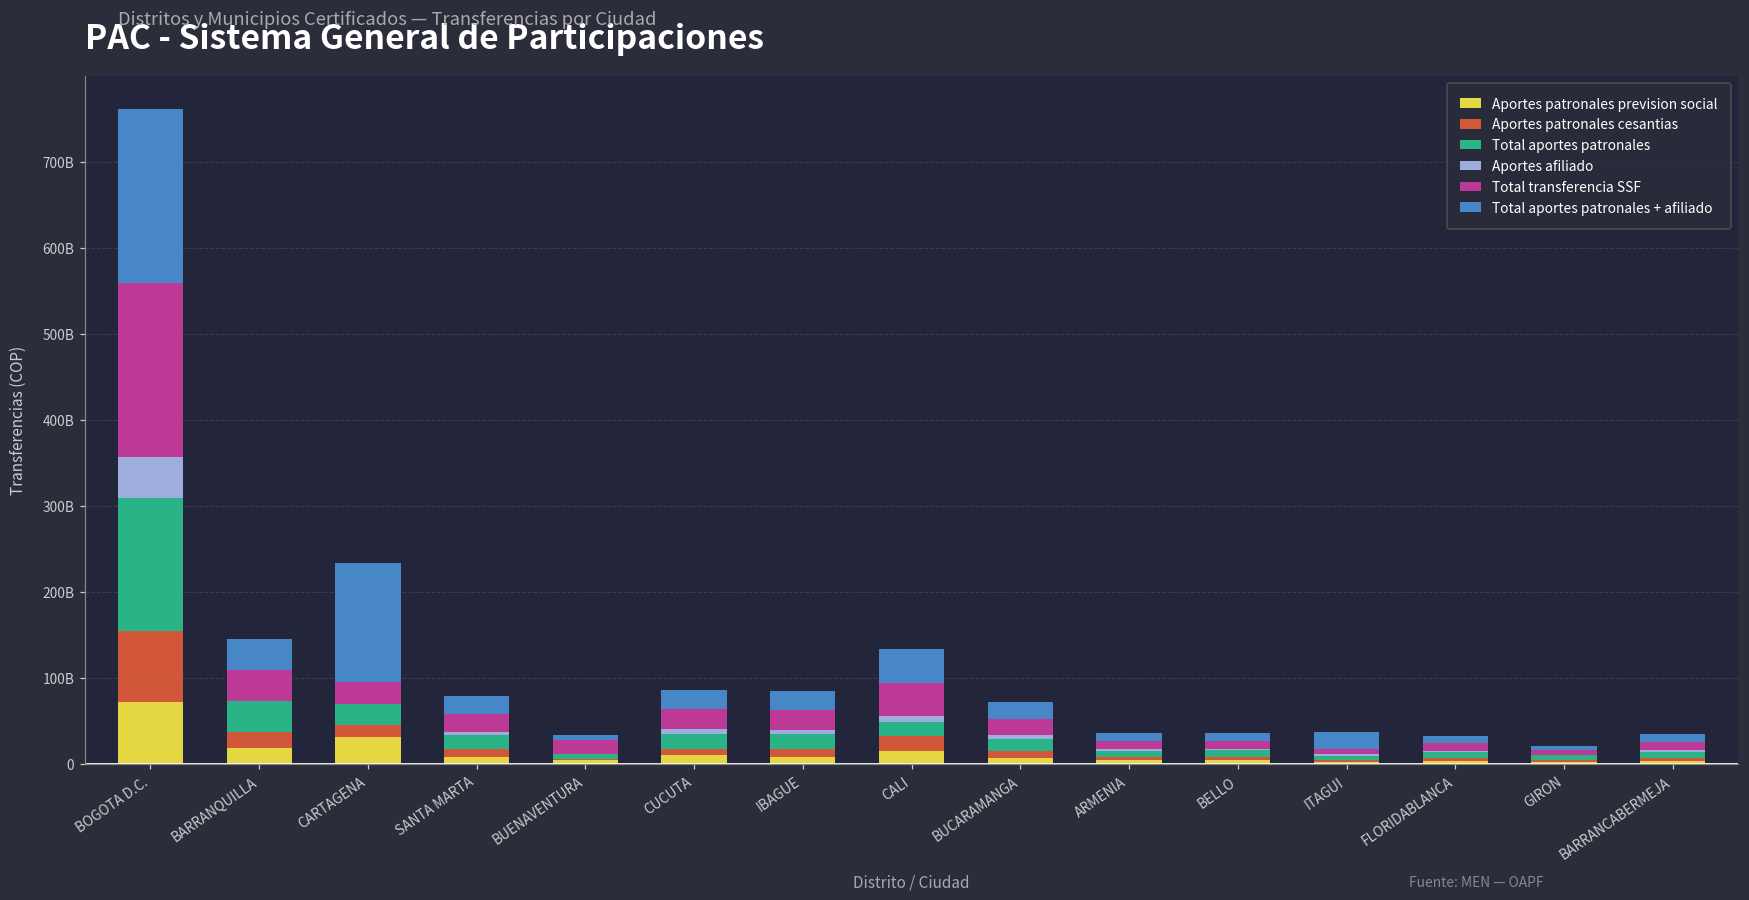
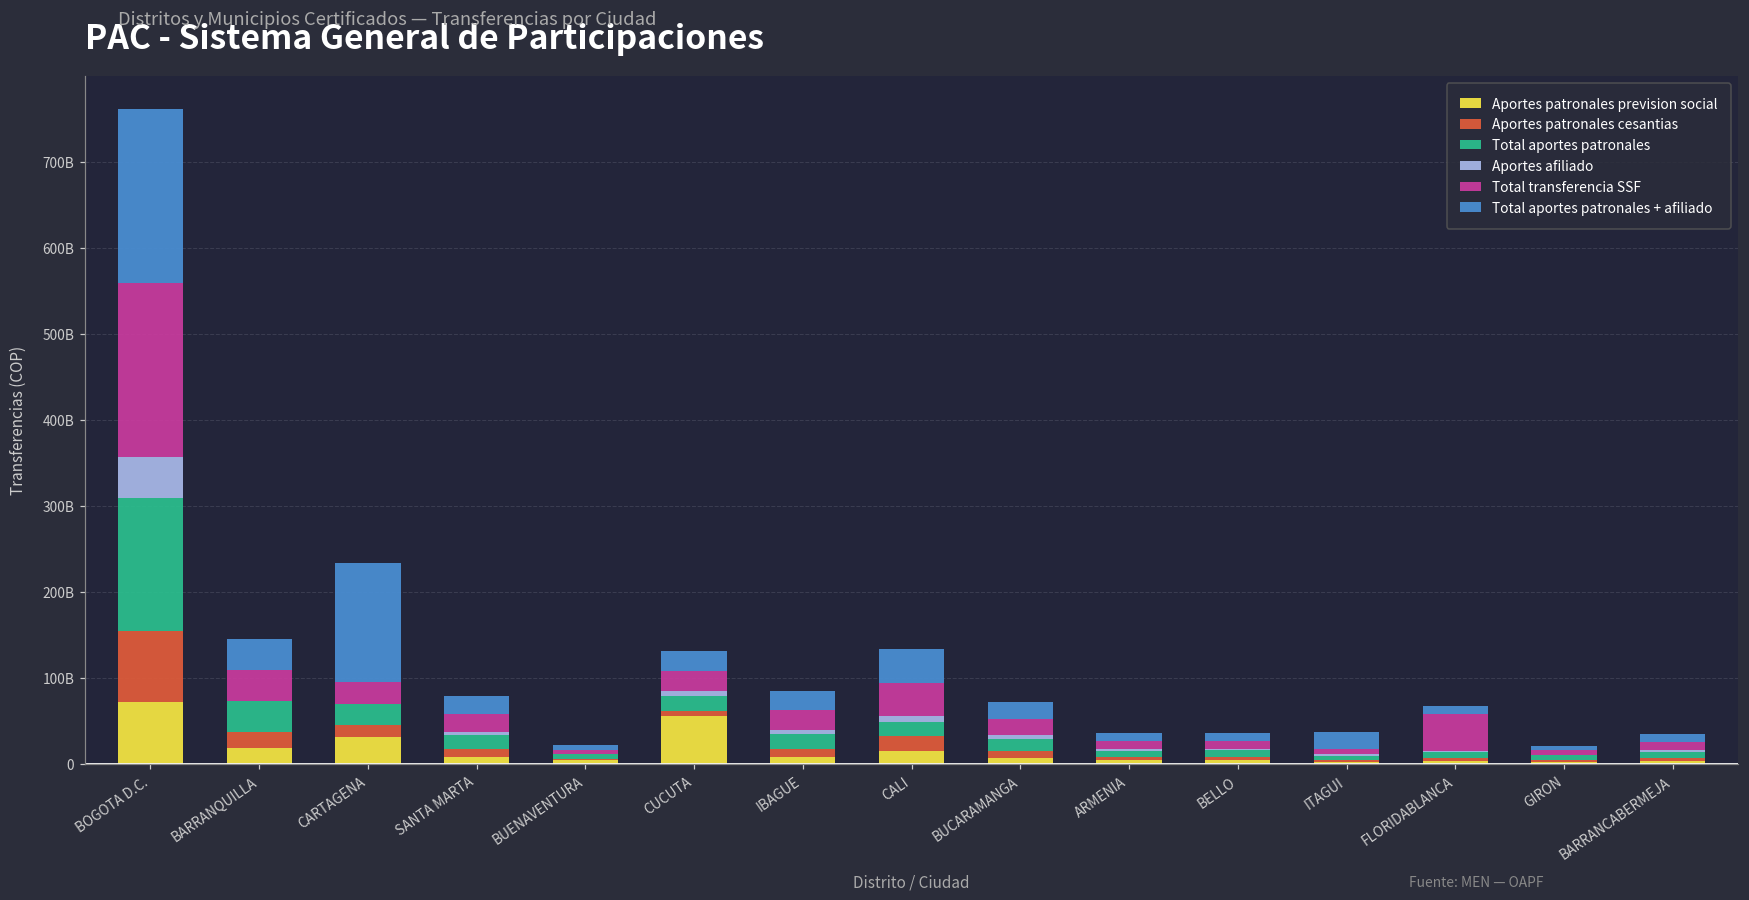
Total transferencia SSF, BUENAVENTURA: 20000000000 -> 10000000000
Aportes patronales prevision social, CUCUTA: 10000000000 -> 60000000000
Total transferencia SSF, FLORIDABLANCA: 10000000000 -> 40000000000
